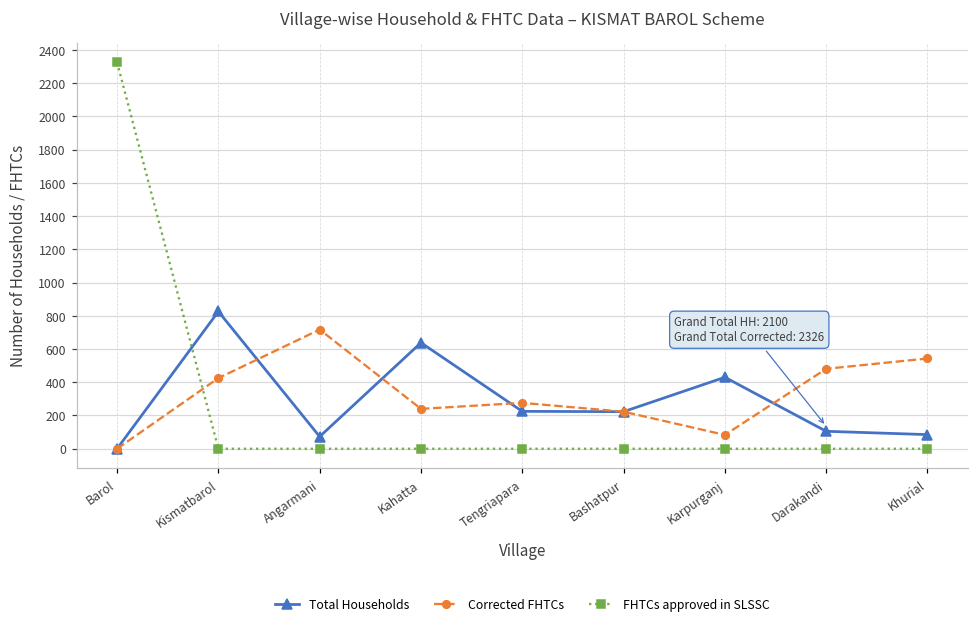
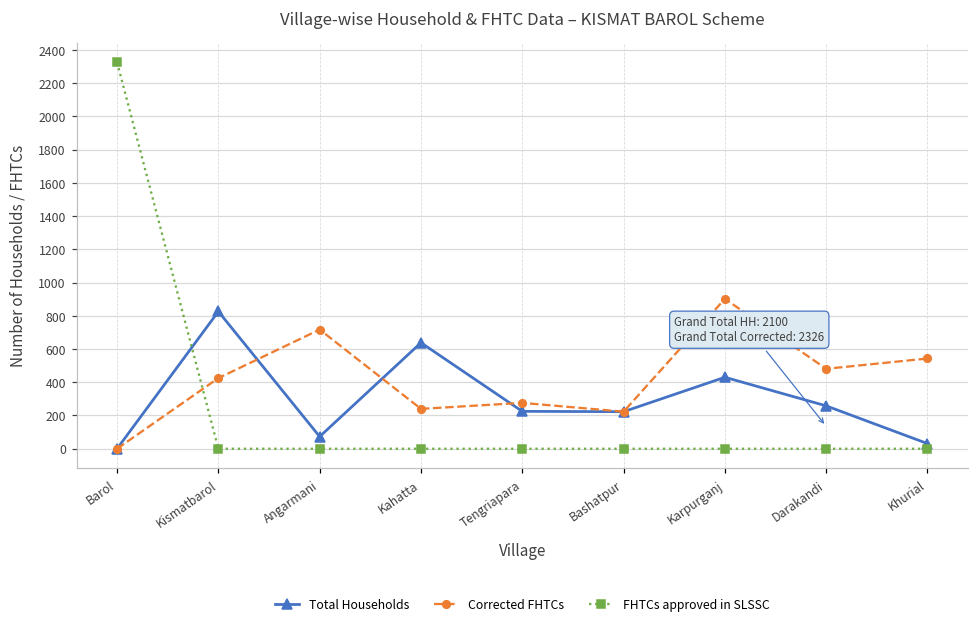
Corrected FHTCs, Karpurganj: 80 -> 900
Total Households, Darakandi: 110 -> 260
Total Households, Khurial: 90 -> 30
